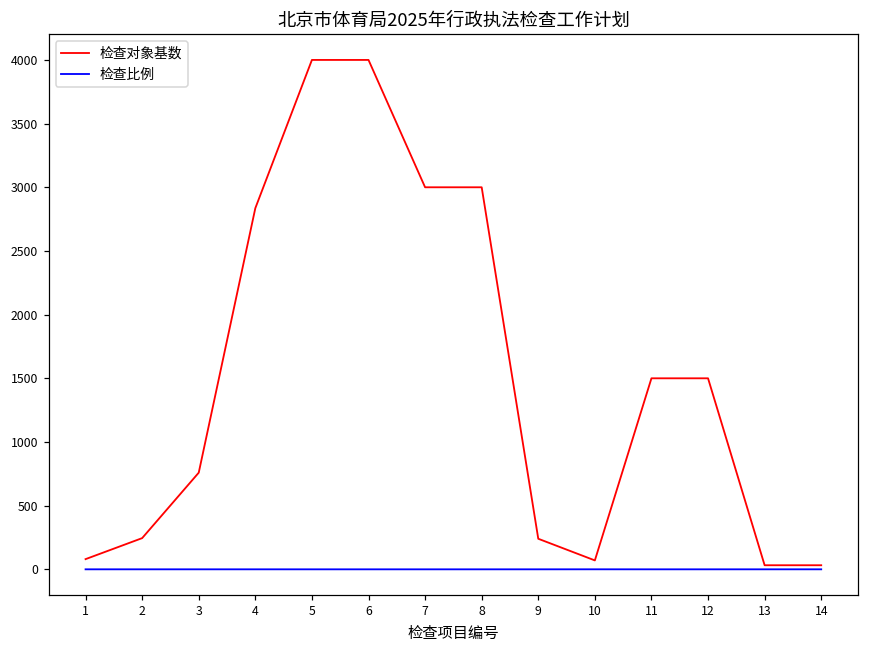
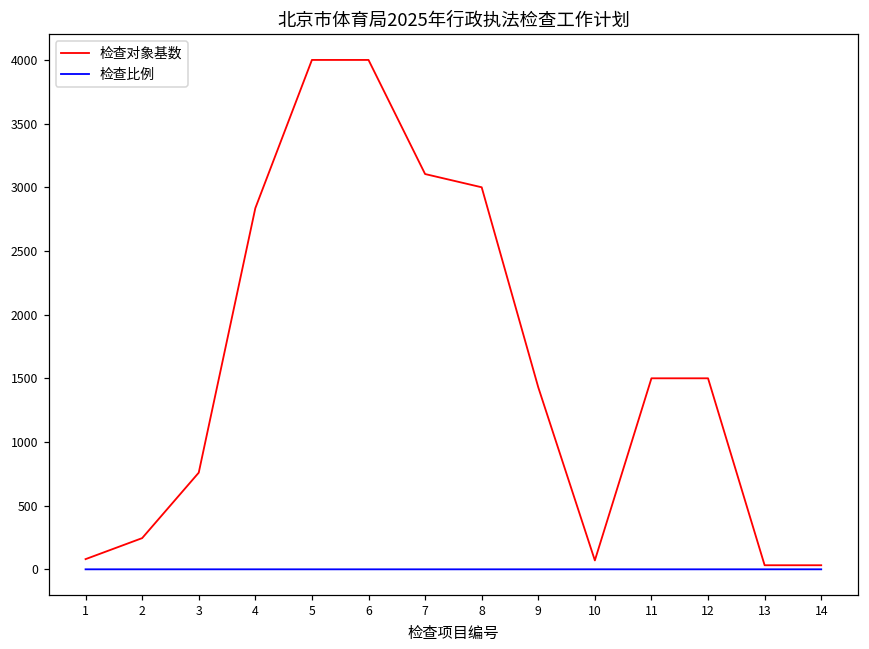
检查对象基数, 7: 3000 -> 3100
检查对象基数, 9: 240 -> 1430
